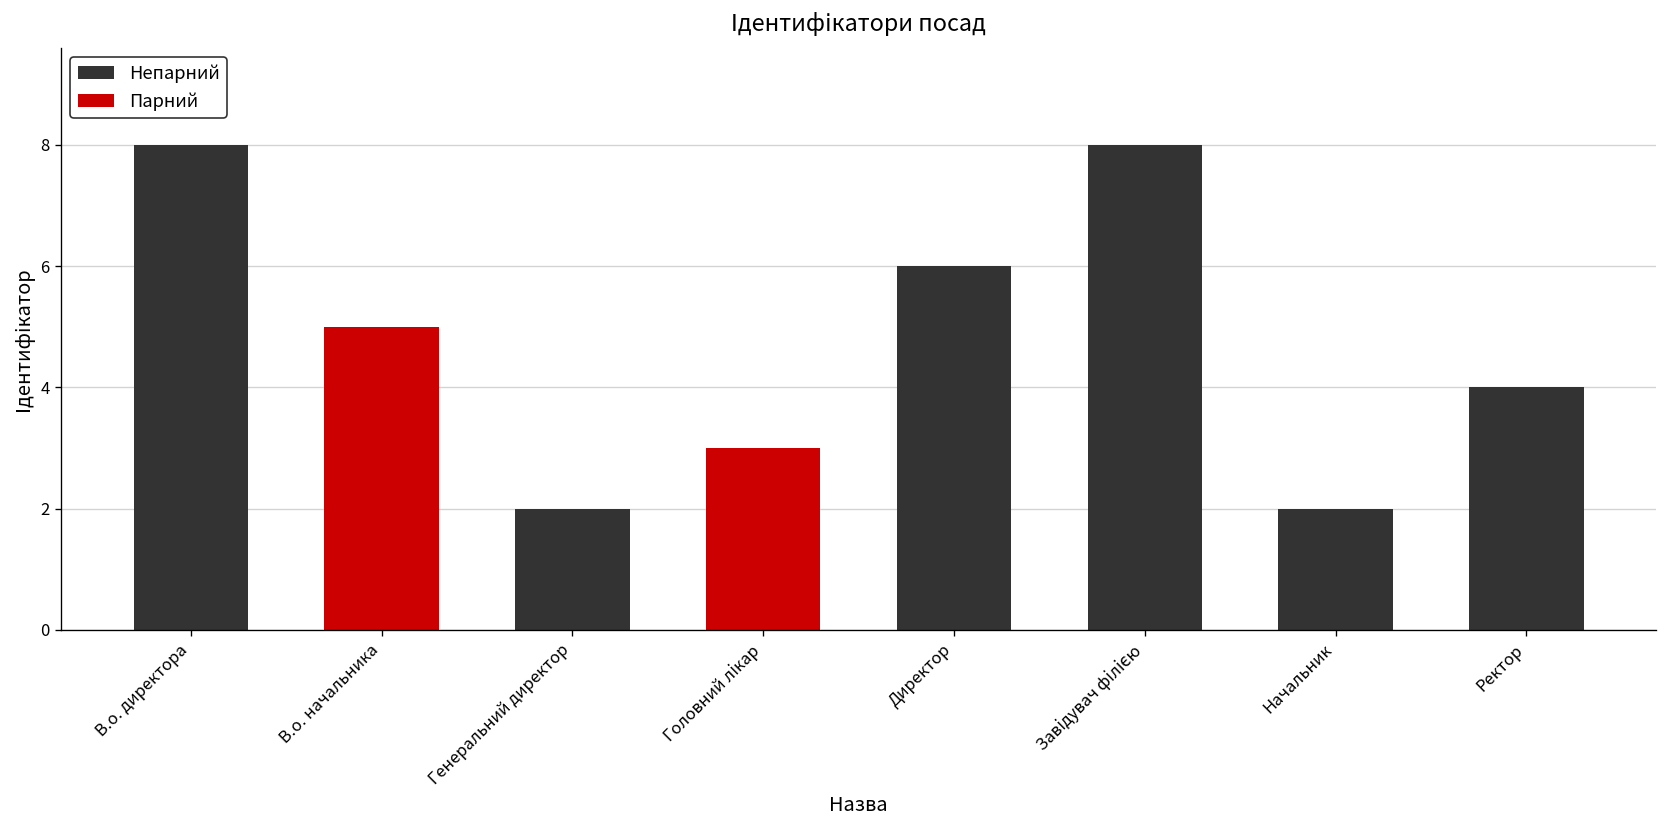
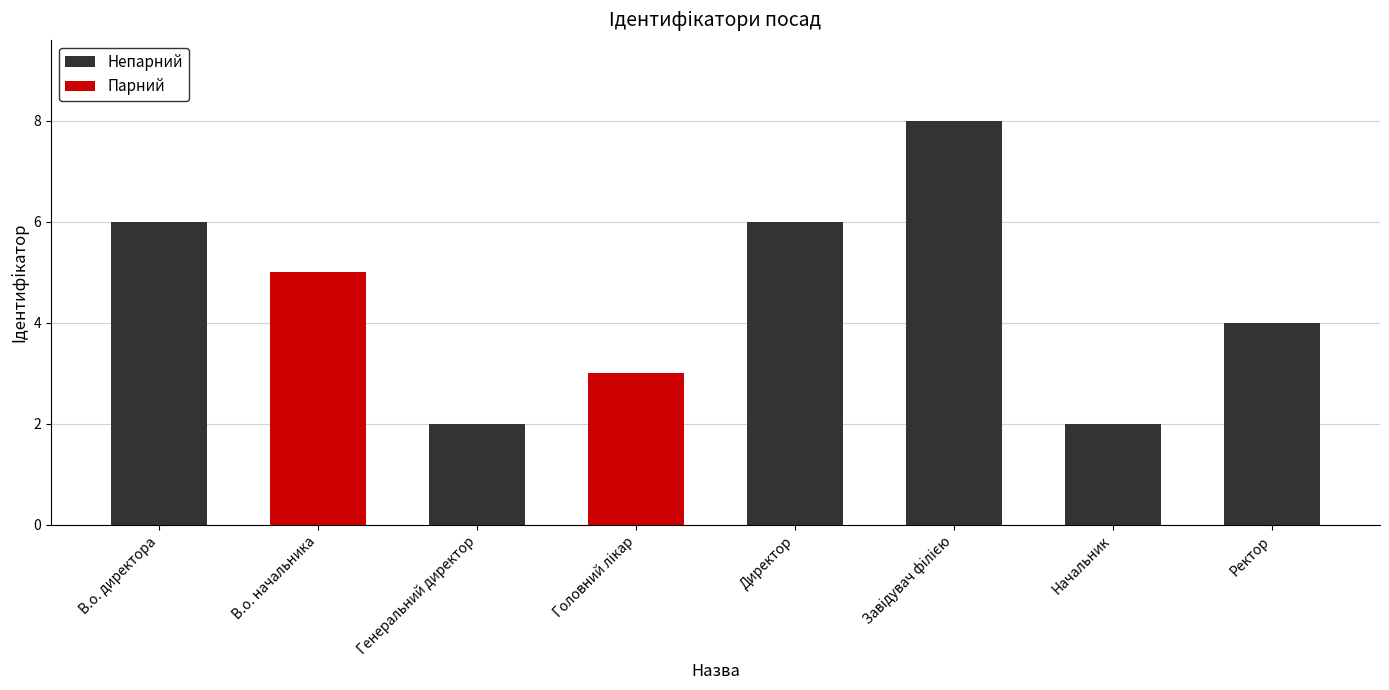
В.о. директора: 8 -> 6
